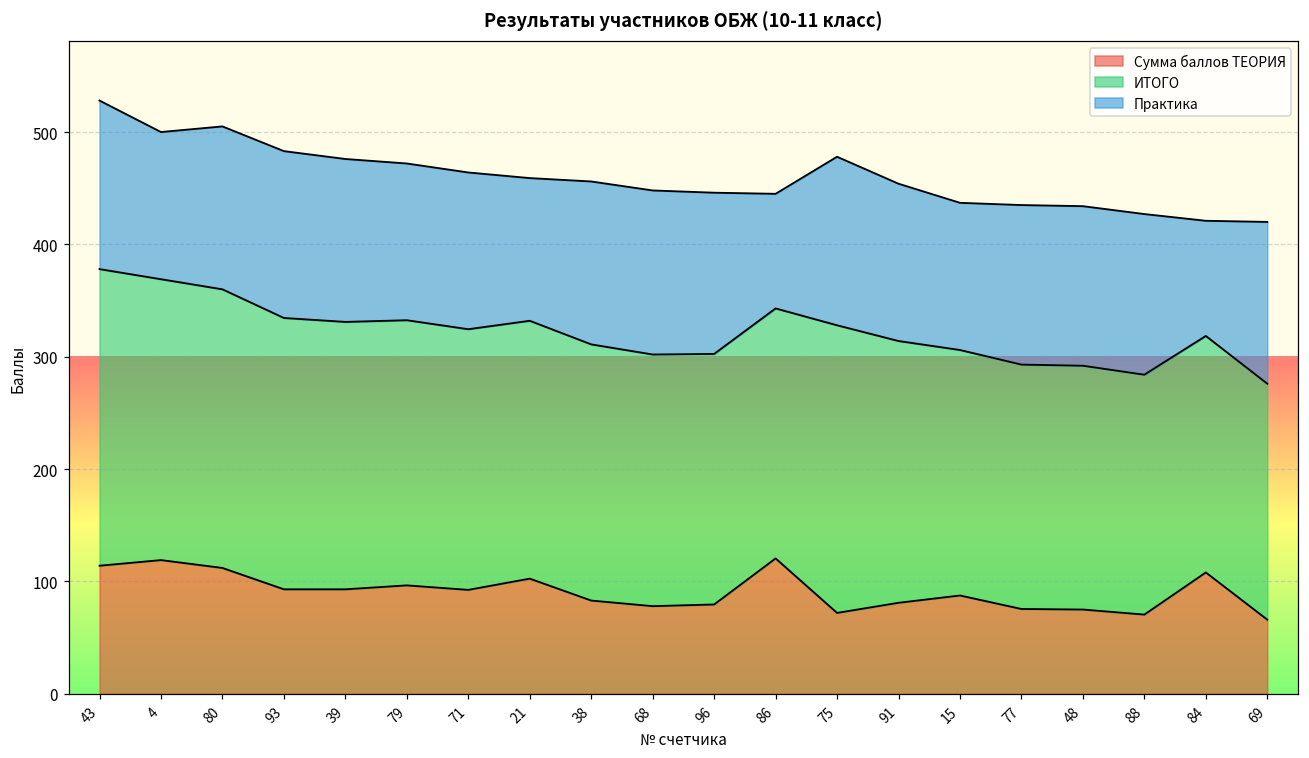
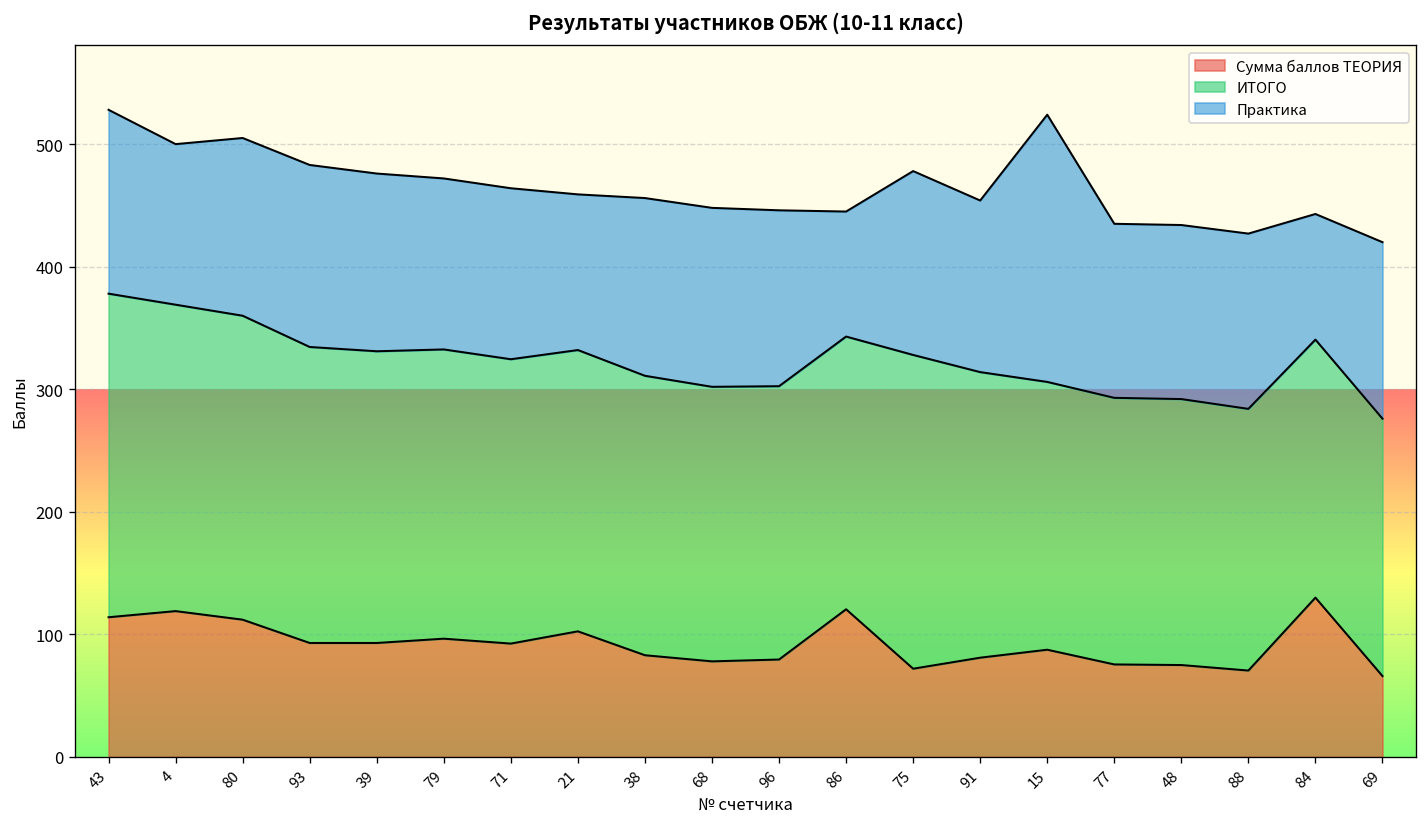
Практика, 15: 131 -> 218
Сумма баллов ТЕОРИЯ, 84: 108 -> 130
